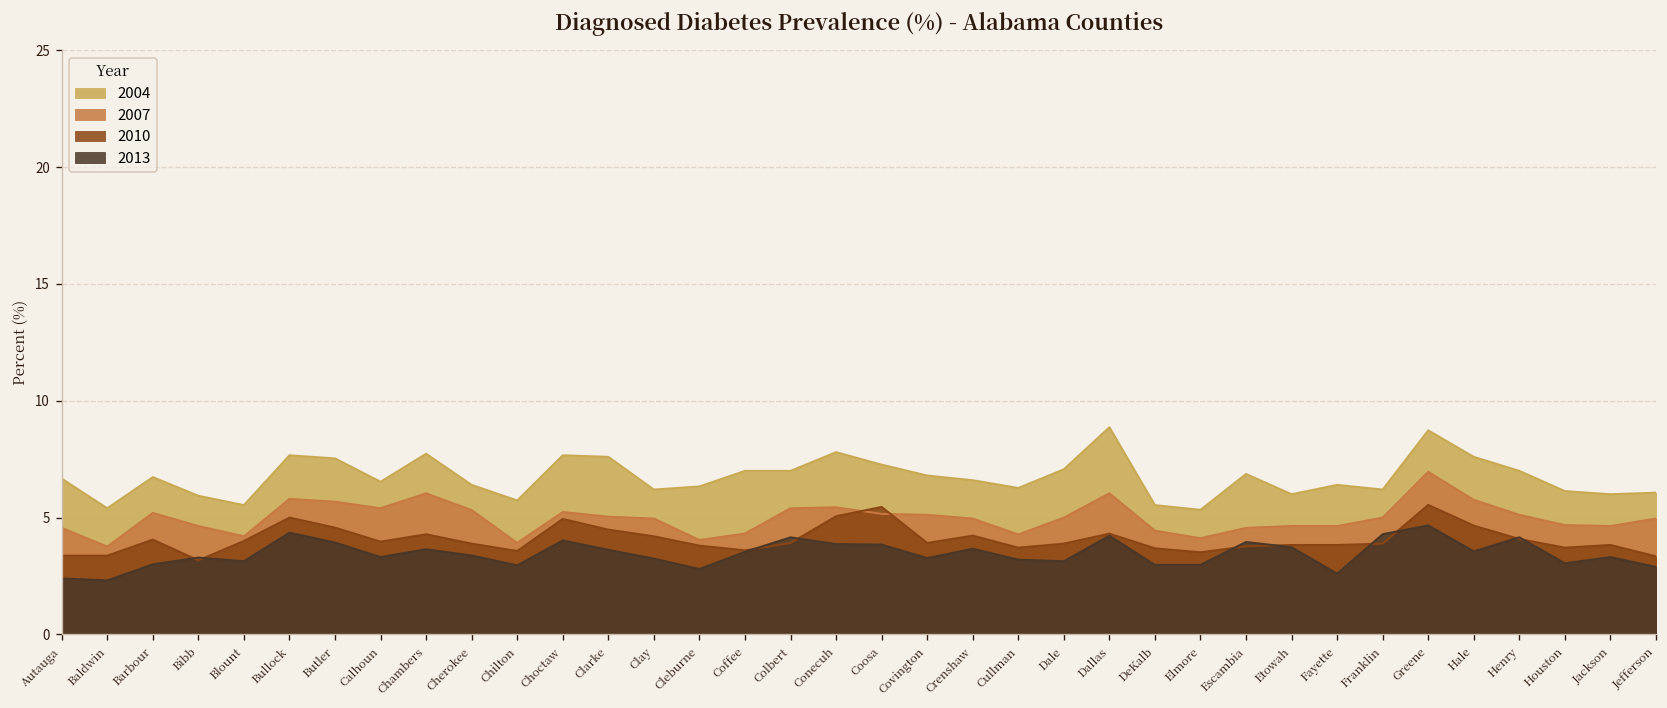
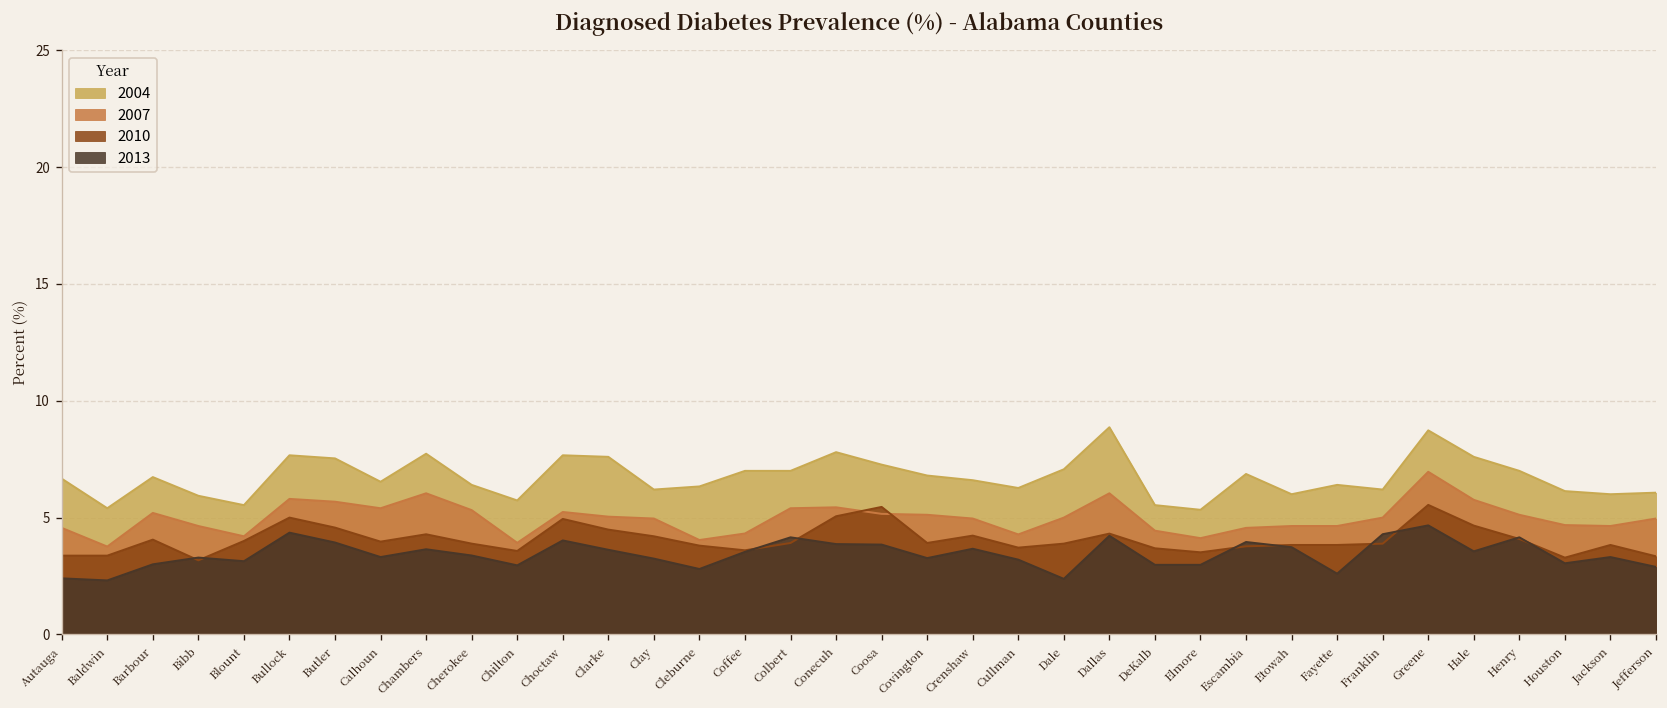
2013, Dale: 3.1 -> 2.4
2010, Houston: 3.7 -> 3.3
